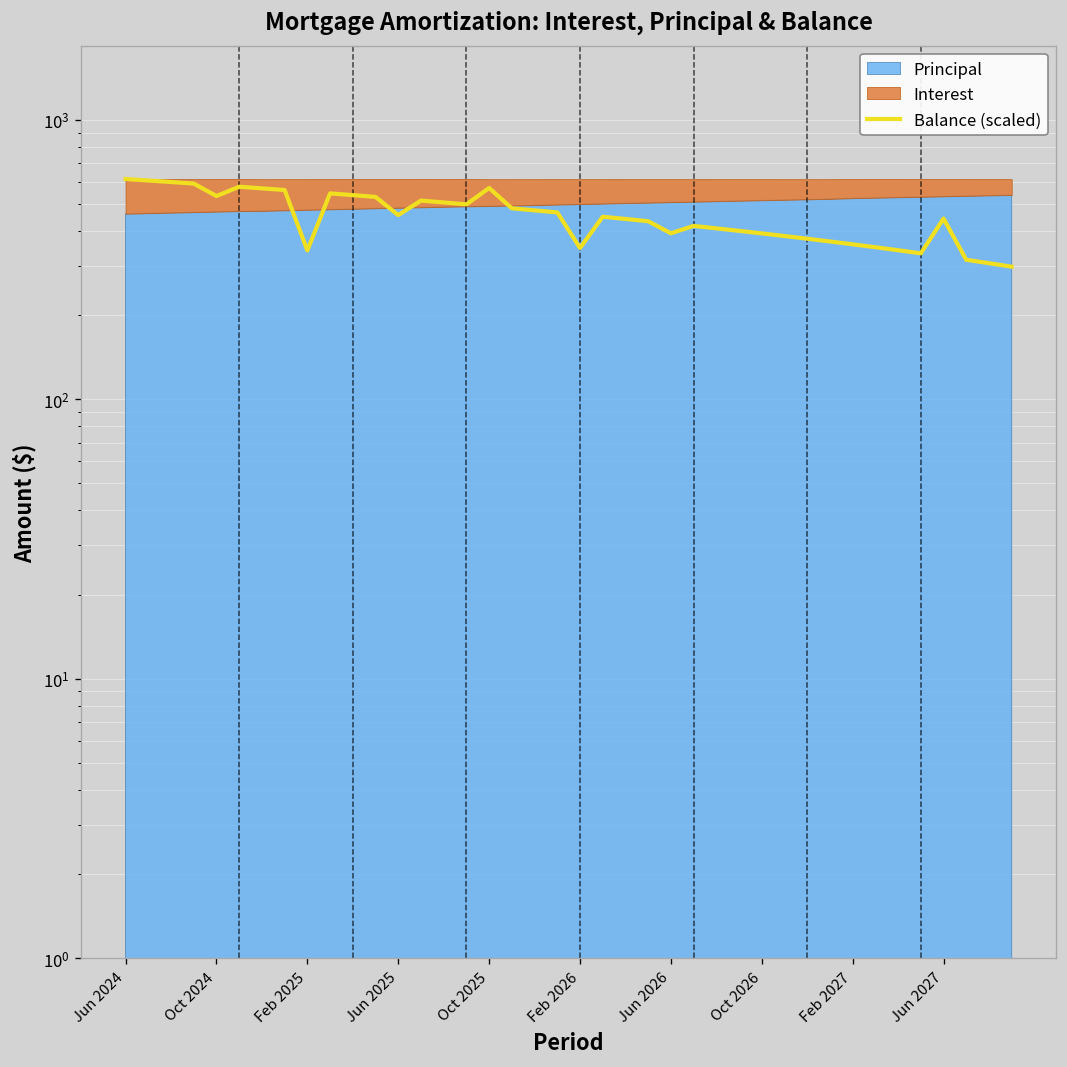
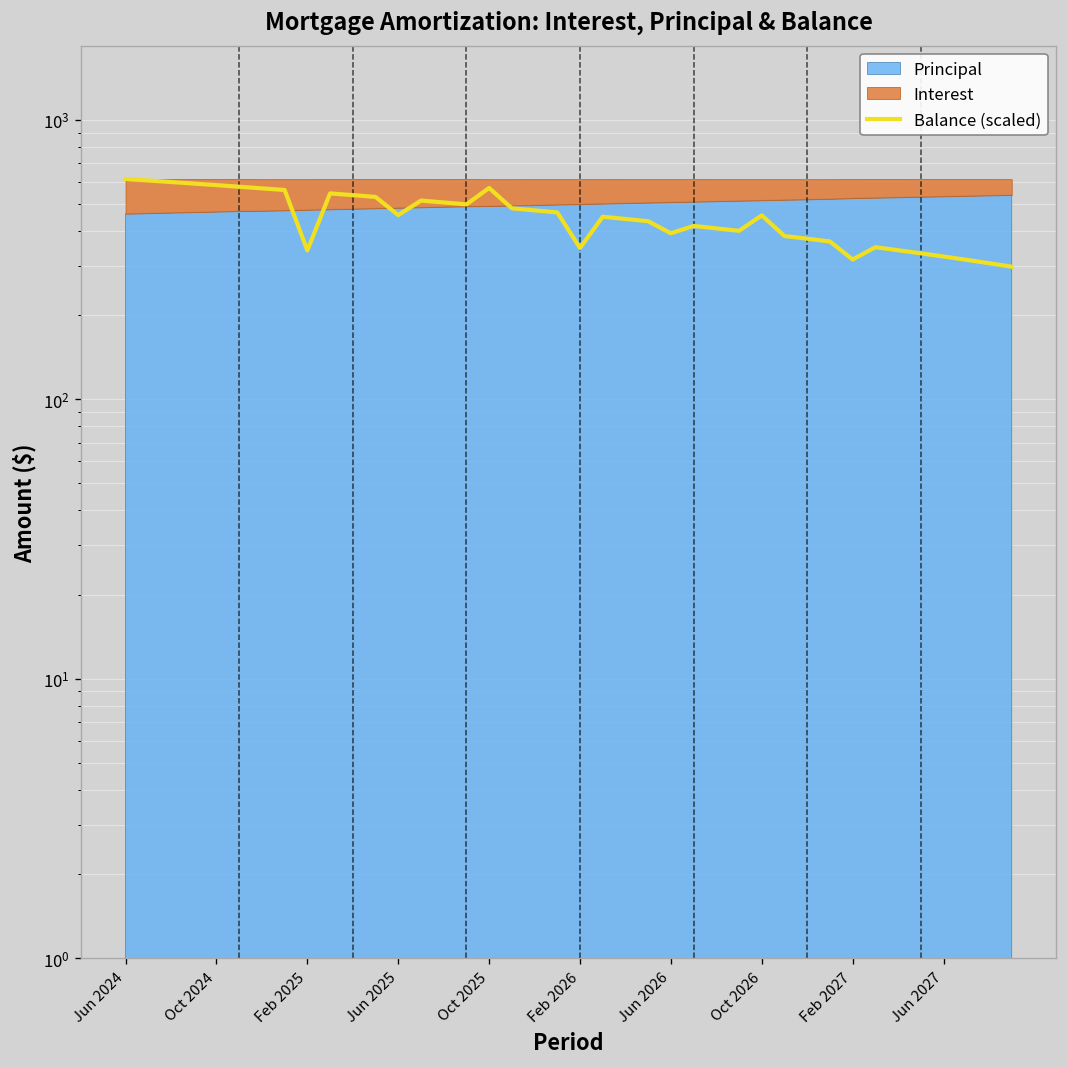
Balance (scaled), Oct 2024: 530 -> 580
Balance (scaled), Oct 2026: 390 -> 450
Balance (scaled), Feb 2027: 360 -> 320
Balance (scaled), Jun 2027: 440 -> 320
